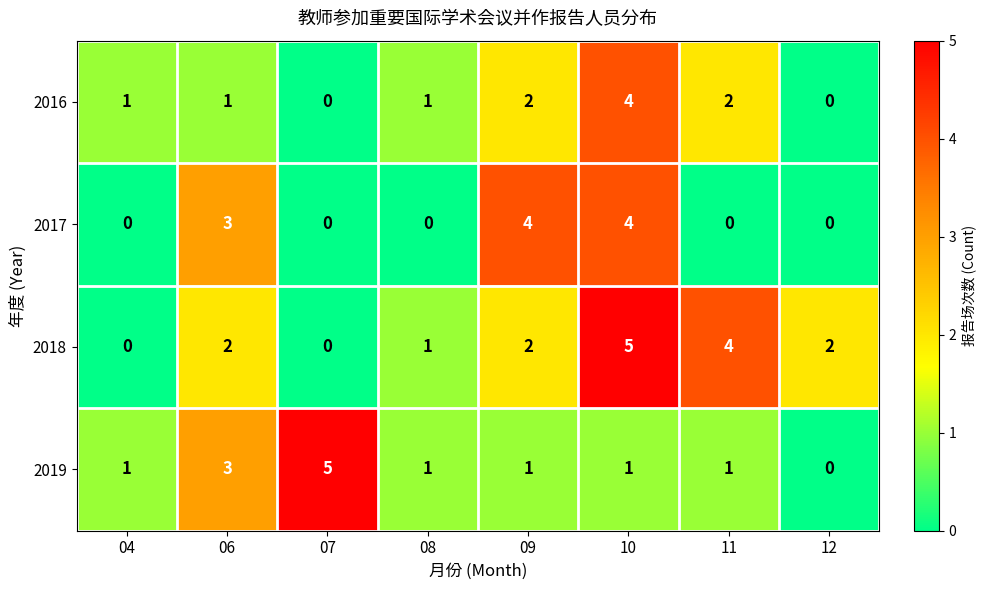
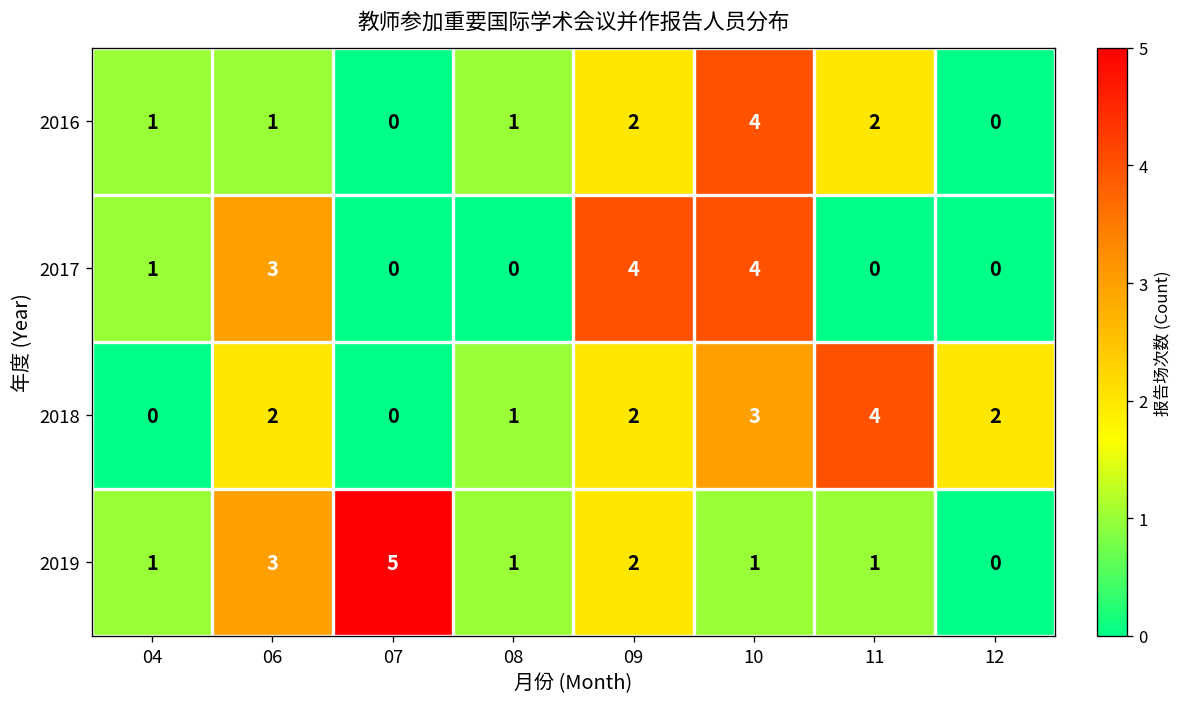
2017, 04: 0 -> 1
2018, 10: 5 -> 3
2019, 09: 1 -> 2
